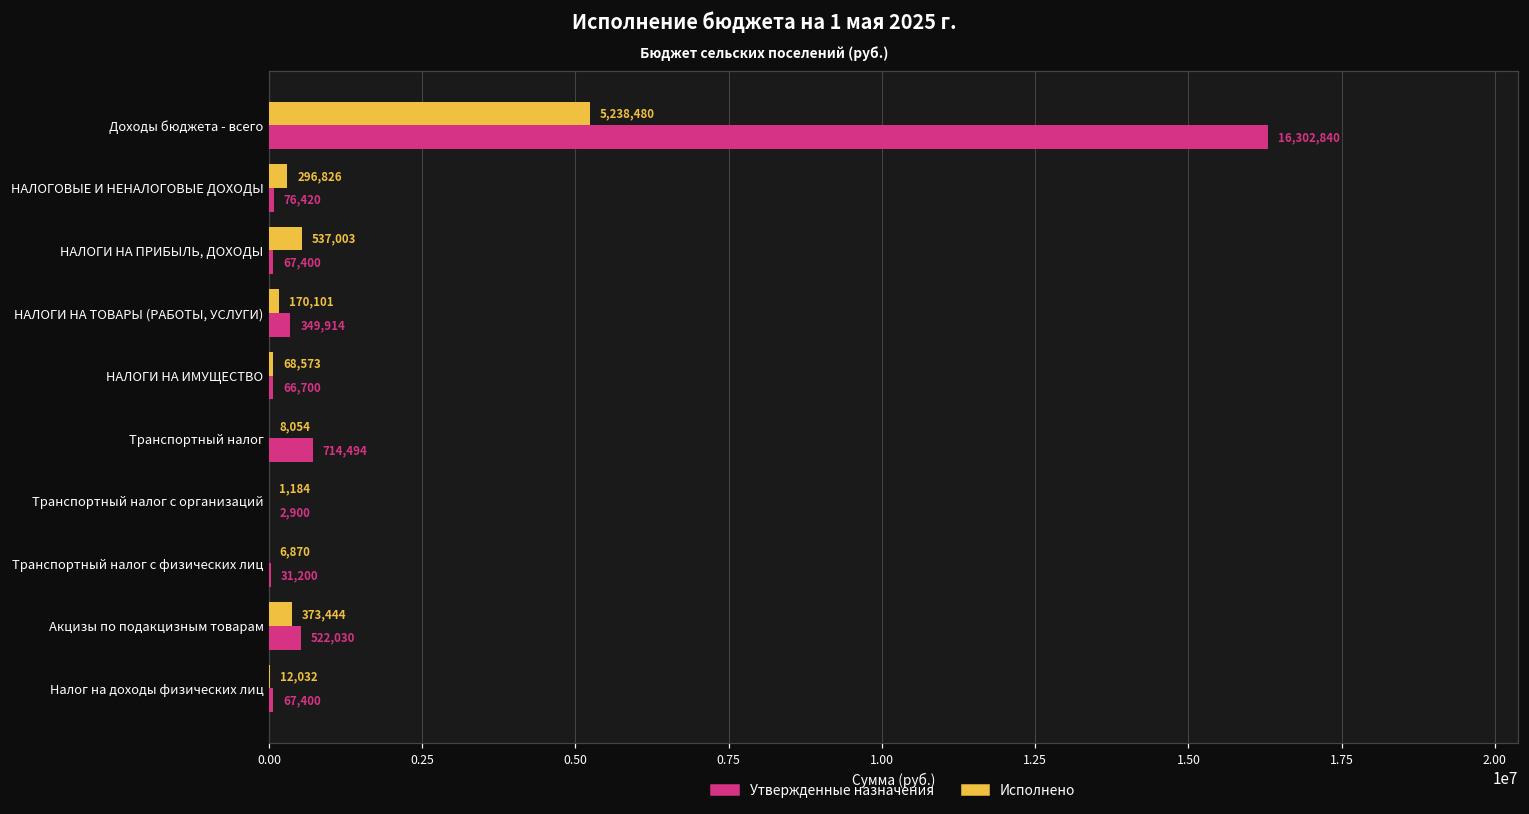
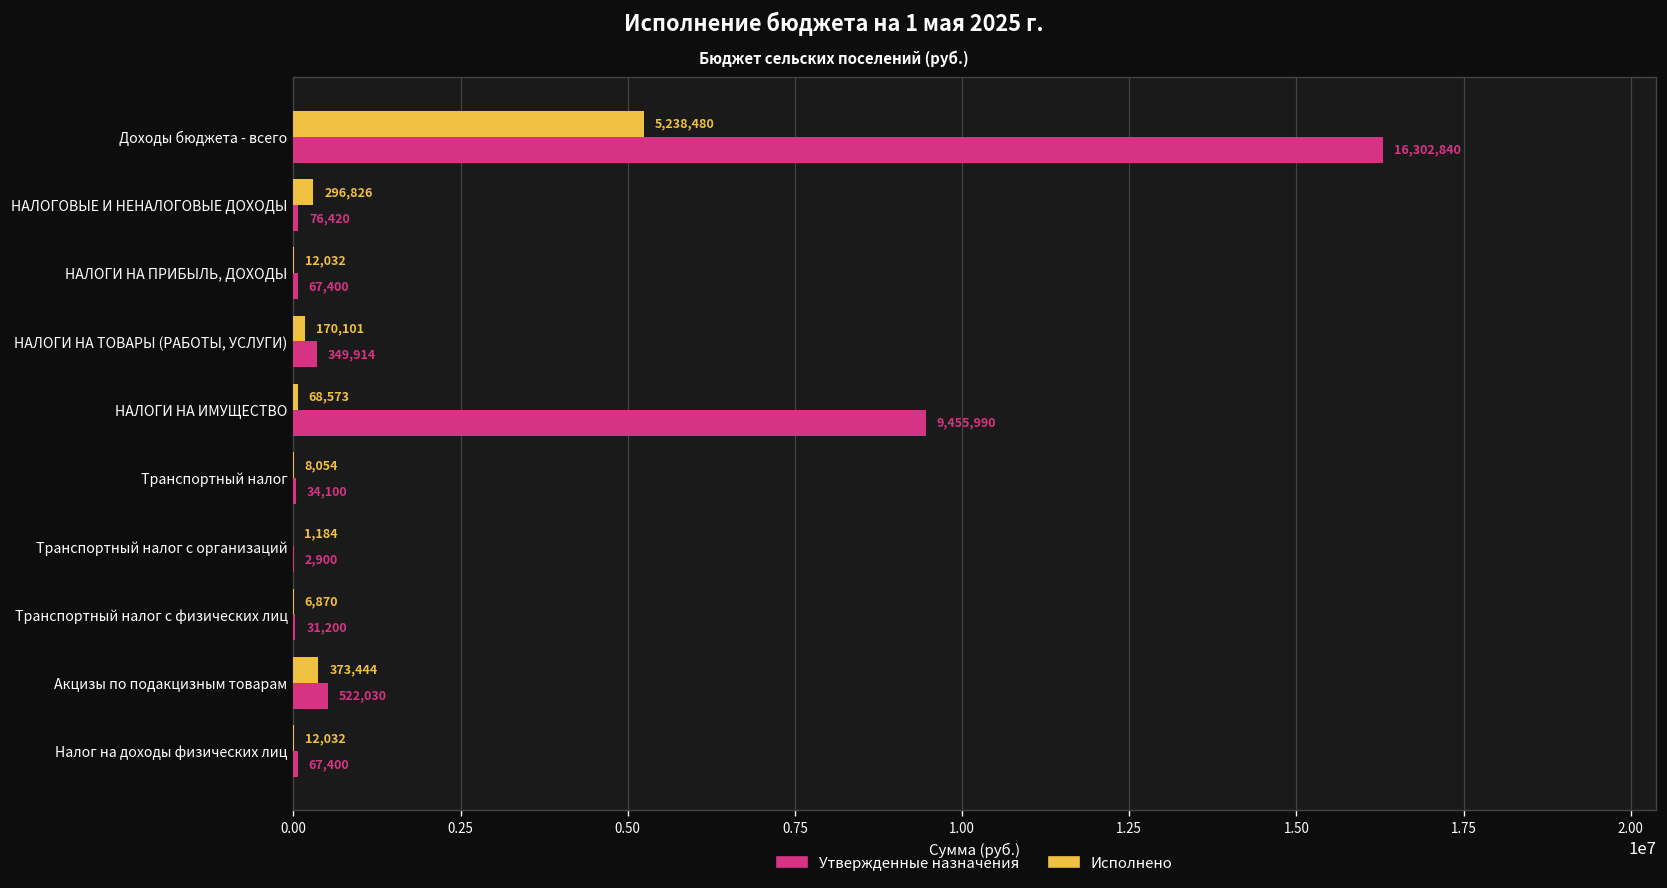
Исполнено, НАЛОГИ НА ПРИБЫЛЬ, ДОХОДЫ: 537,003 -> 12,032
Утвержденные назначения, НАЛОГИ НА ИМУЩЕСТВО: 66,700 -> 9,455,990
Утвержденные назначения, Транспортный налог: 714,494 -> 34,100
